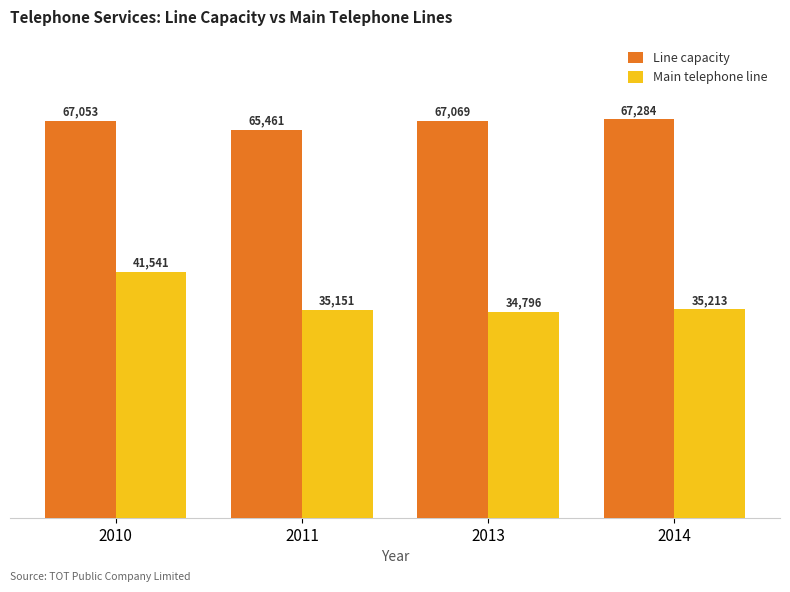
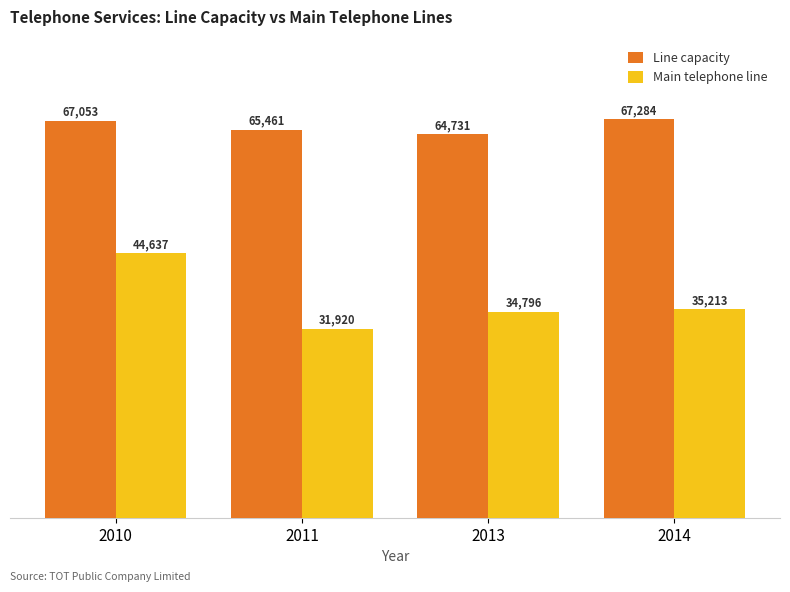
Main telephone line, 2010: 41,541 -> 44,637
Main telephone line, 2011: 35,151 -> 31,920
Line capacity, 2013: 67,069 -> 64,731
